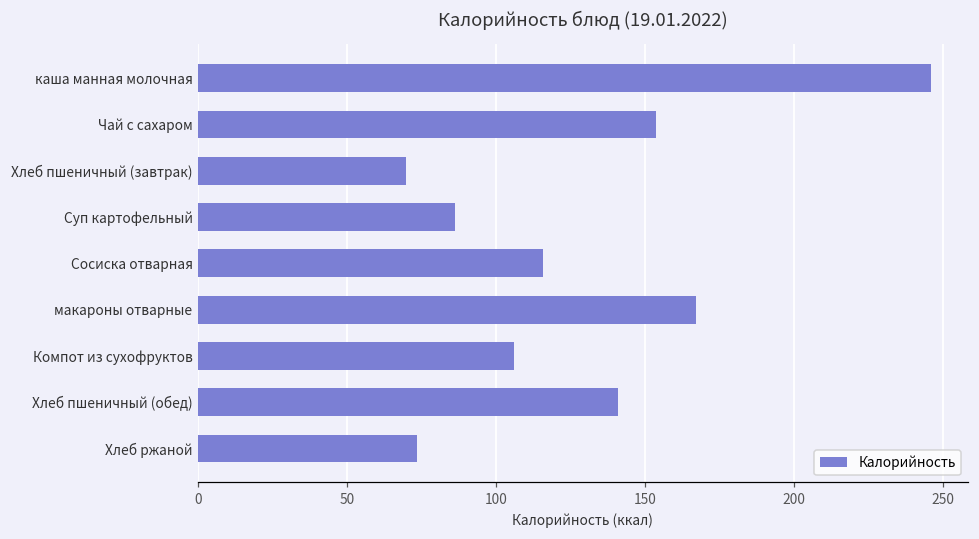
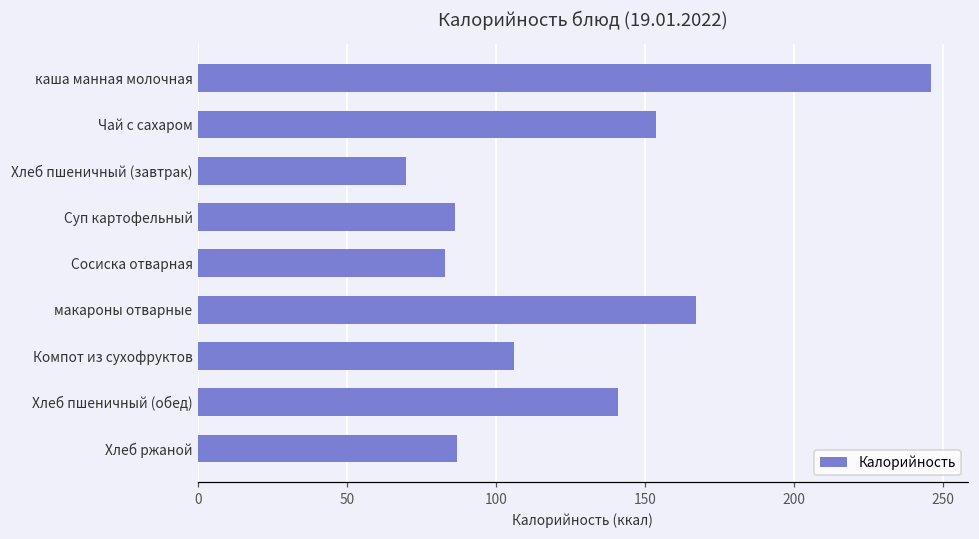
Сосиска отварная: 116 -> 83
Хлеб ржаной: 73 -> 87
